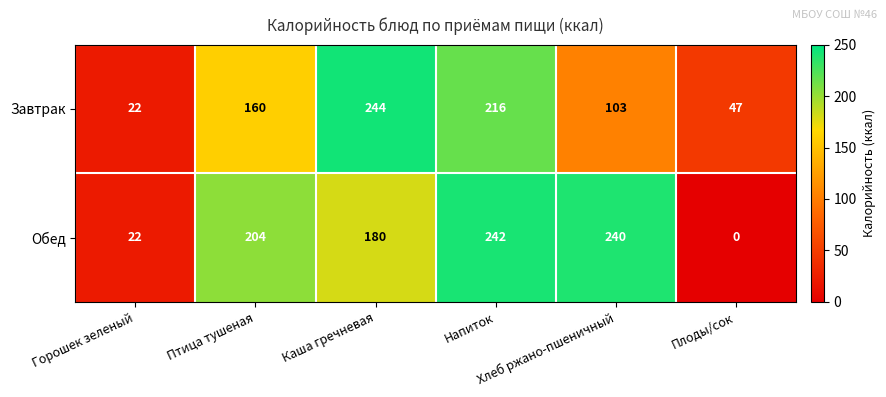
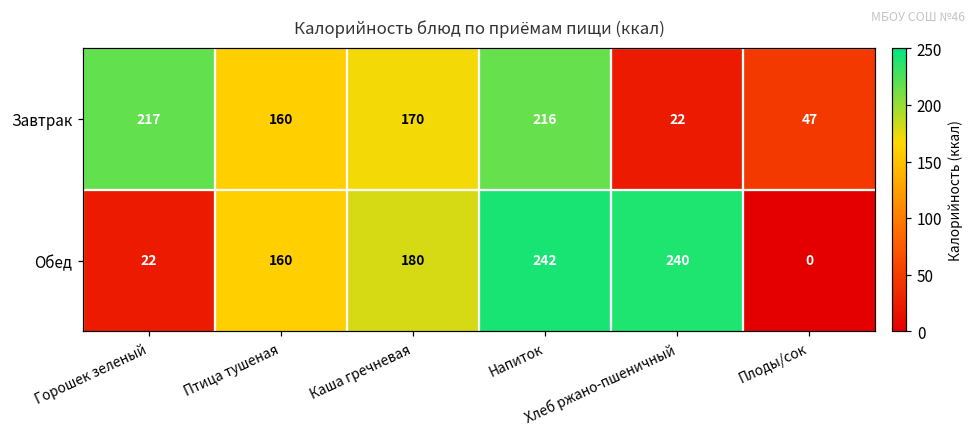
Завтрак, Горошек зеленый: 22 -> 217
Завтрак, Каша гречневая: 244 -> 170
Завтрак, Хлеб ржано-пшеничный: 103 -> 22
Обед, Птица тушеная: 204 -> 160
